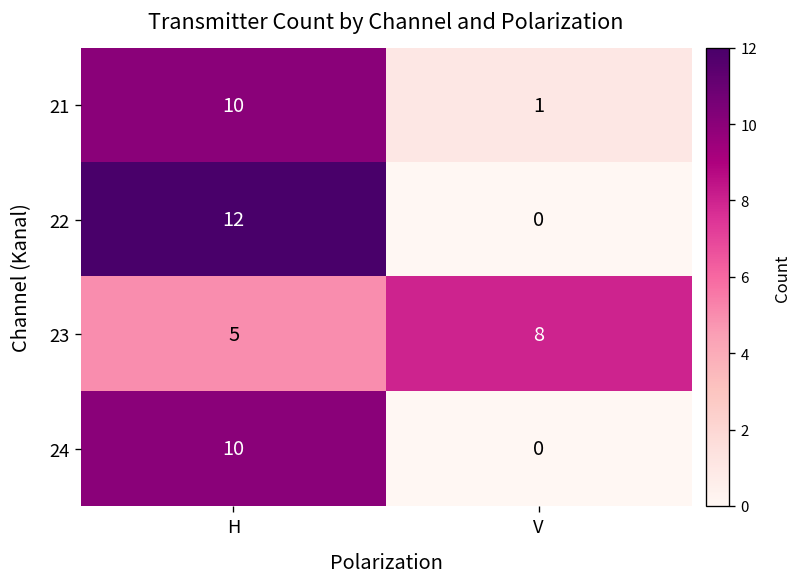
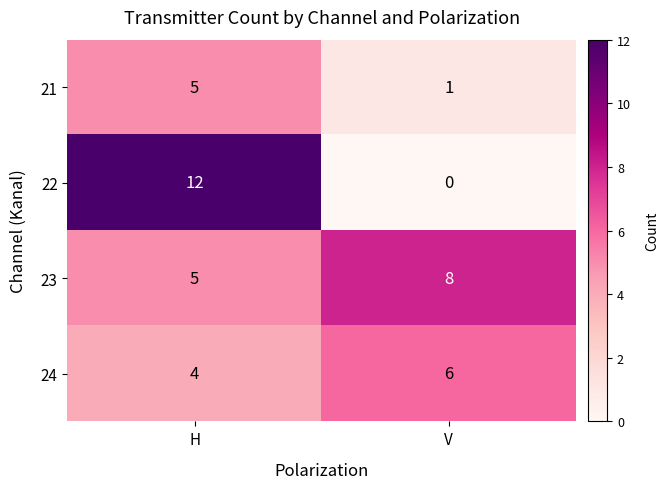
21, H: 10 -> 5
24, H: 10 -> 4
24, V: 0 -> 6
